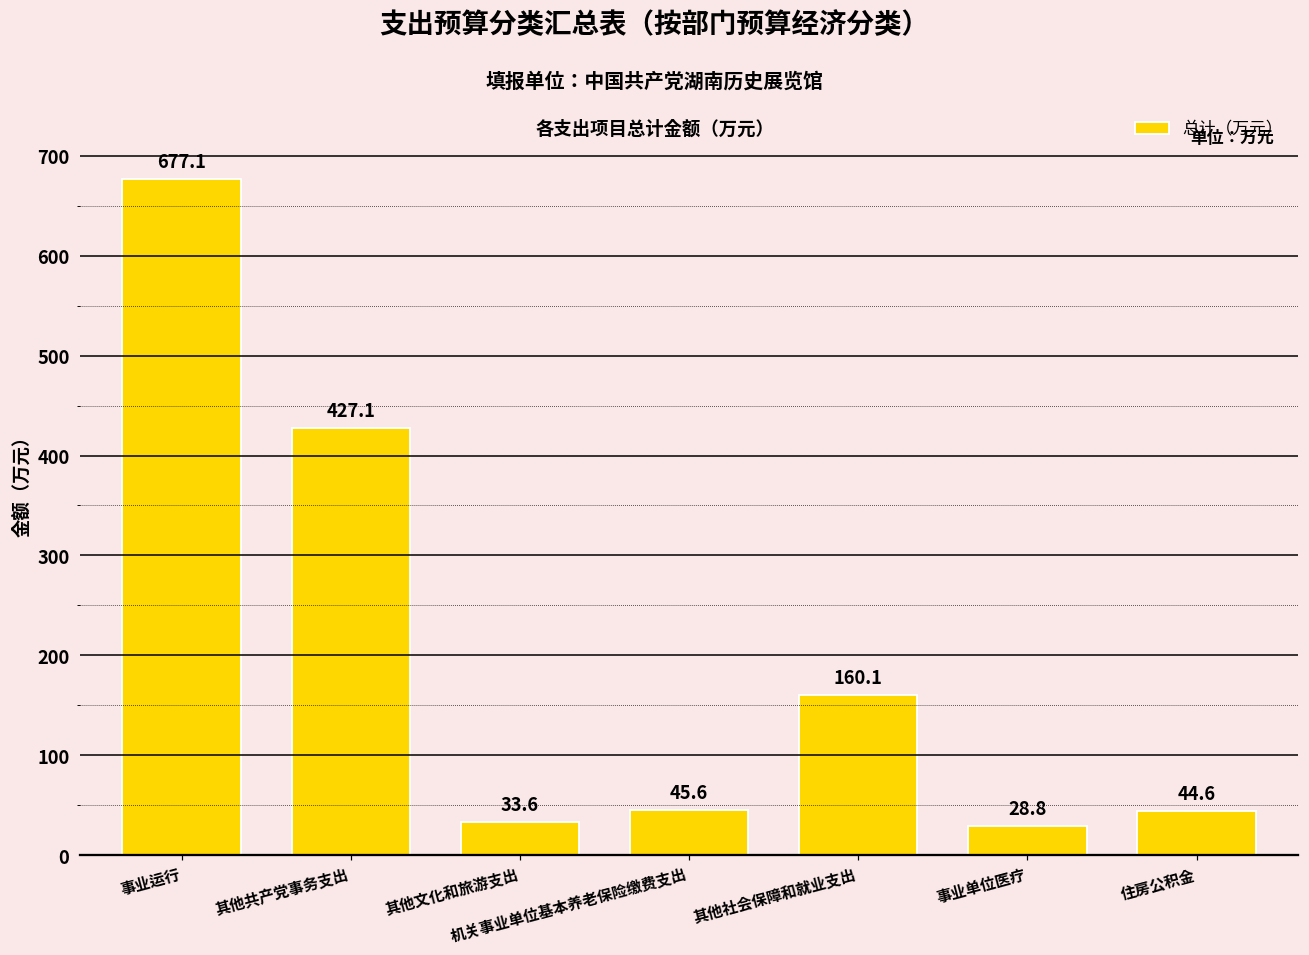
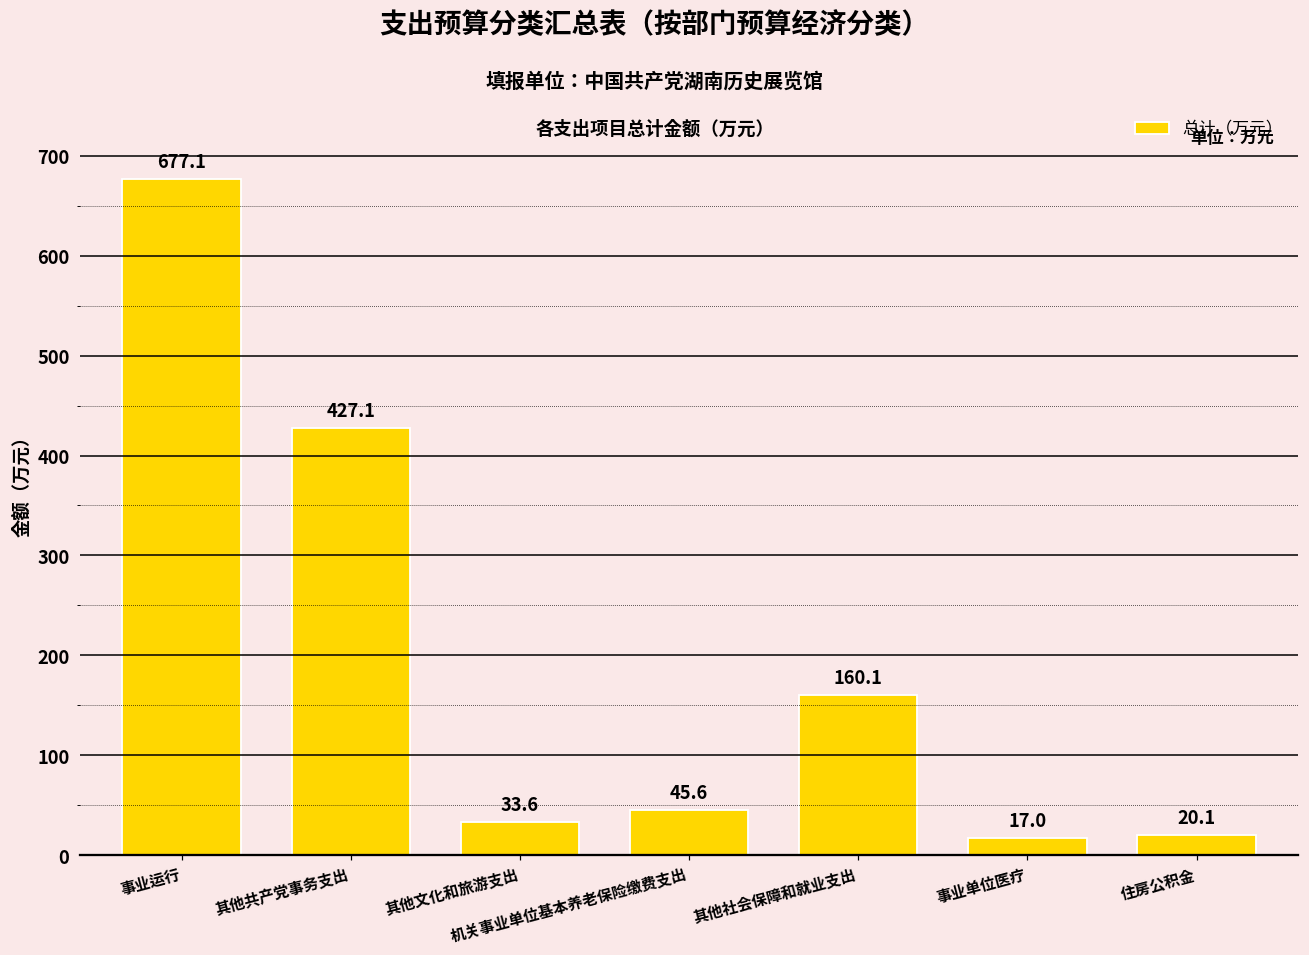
事业单位医疗: 28.8 -> 17.0
住房公积金: 44.6 -> 20.1
